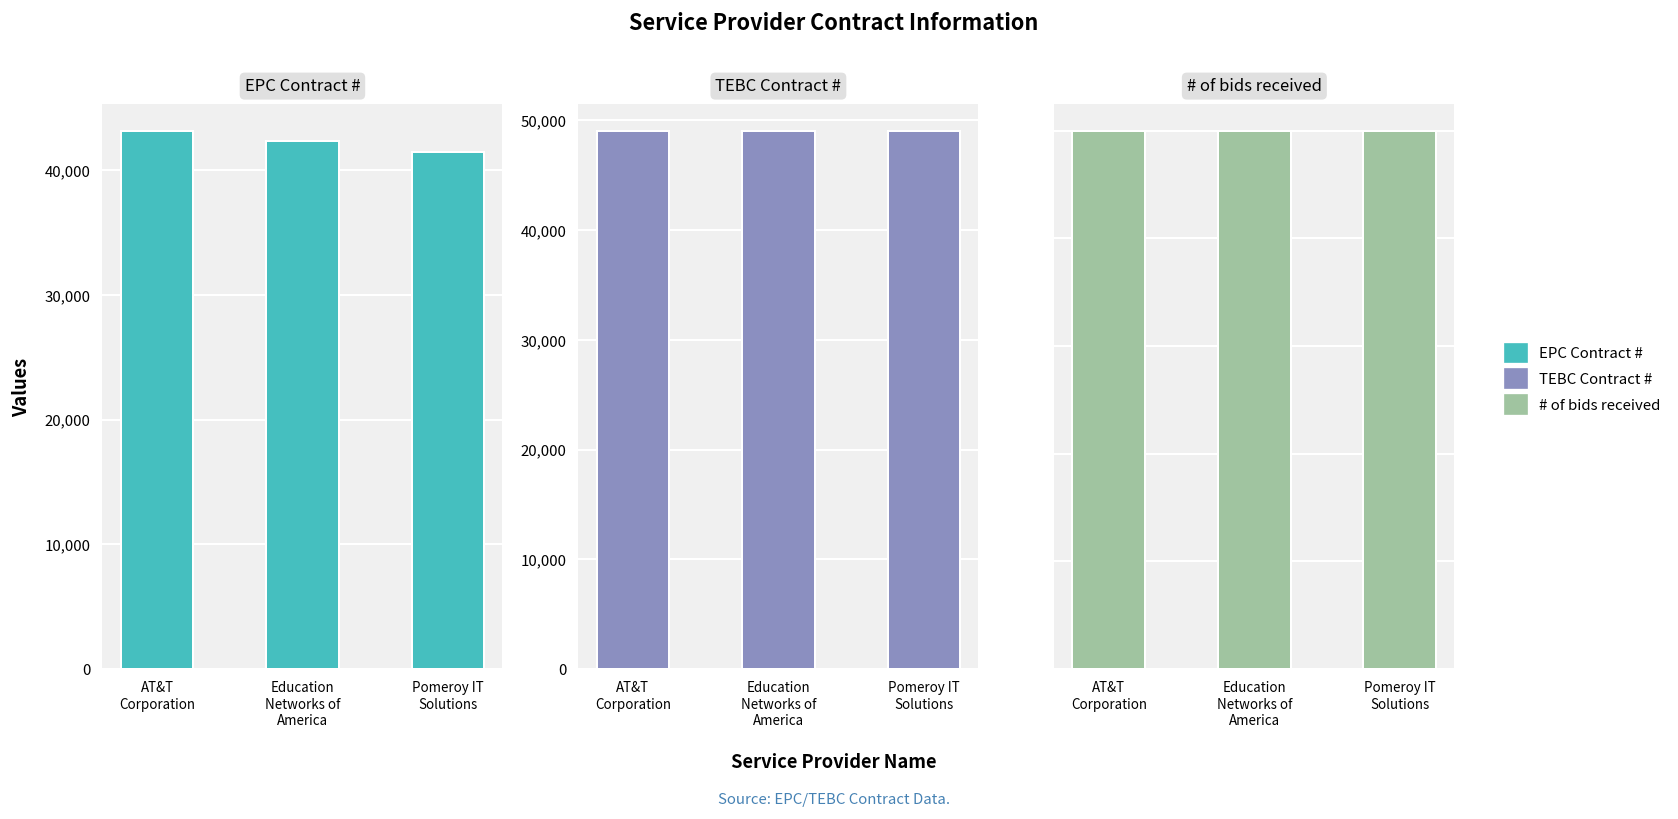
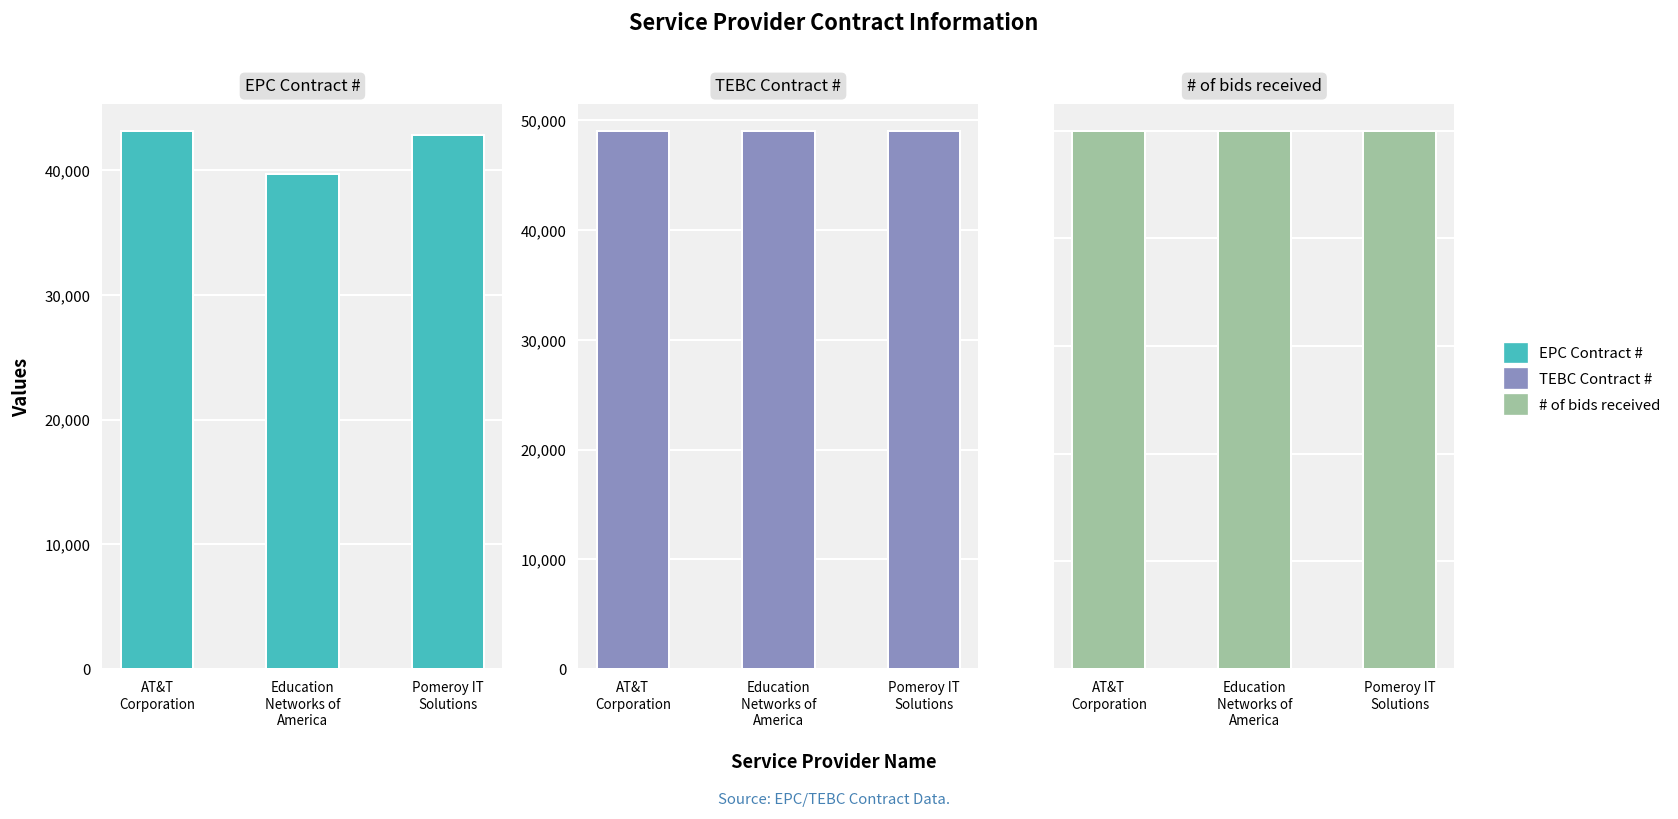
EPC Contract #, Education Networks of America: 42,300 -> 39,700
EPC Contract #, Pomeroy IT Solutions: 41,500 -> 42,800
